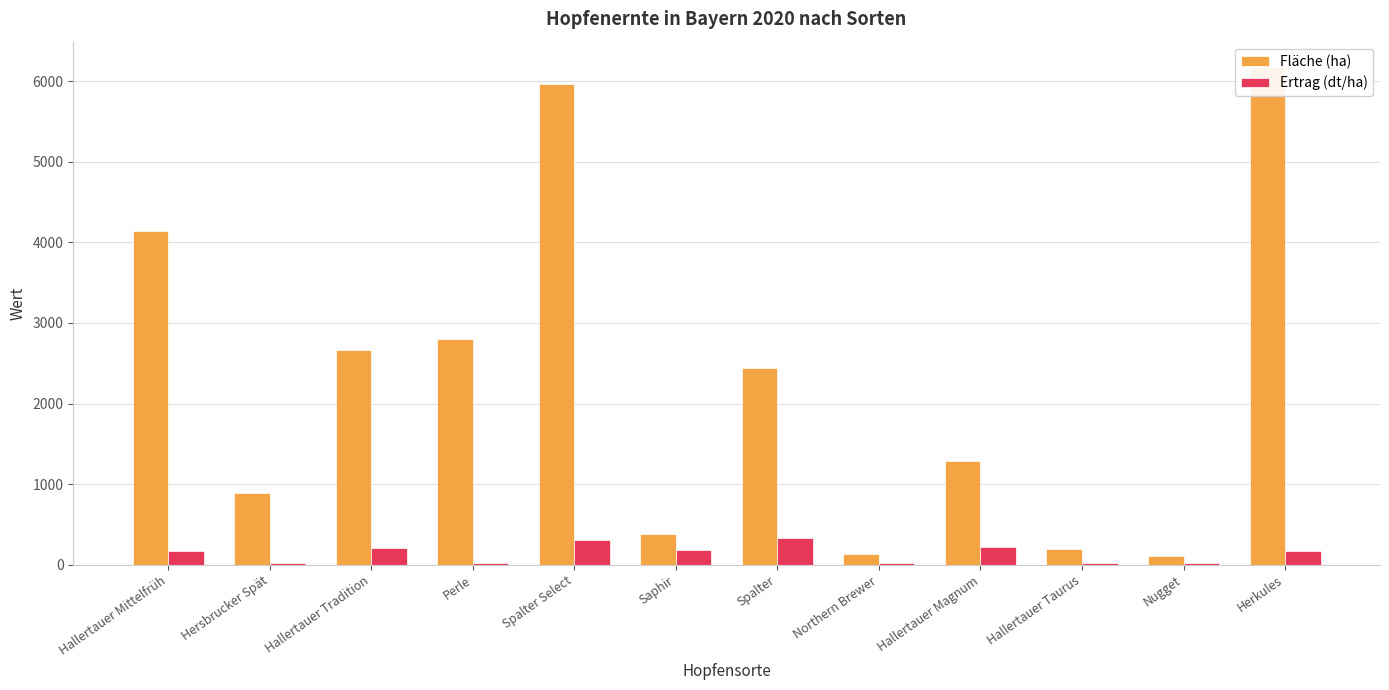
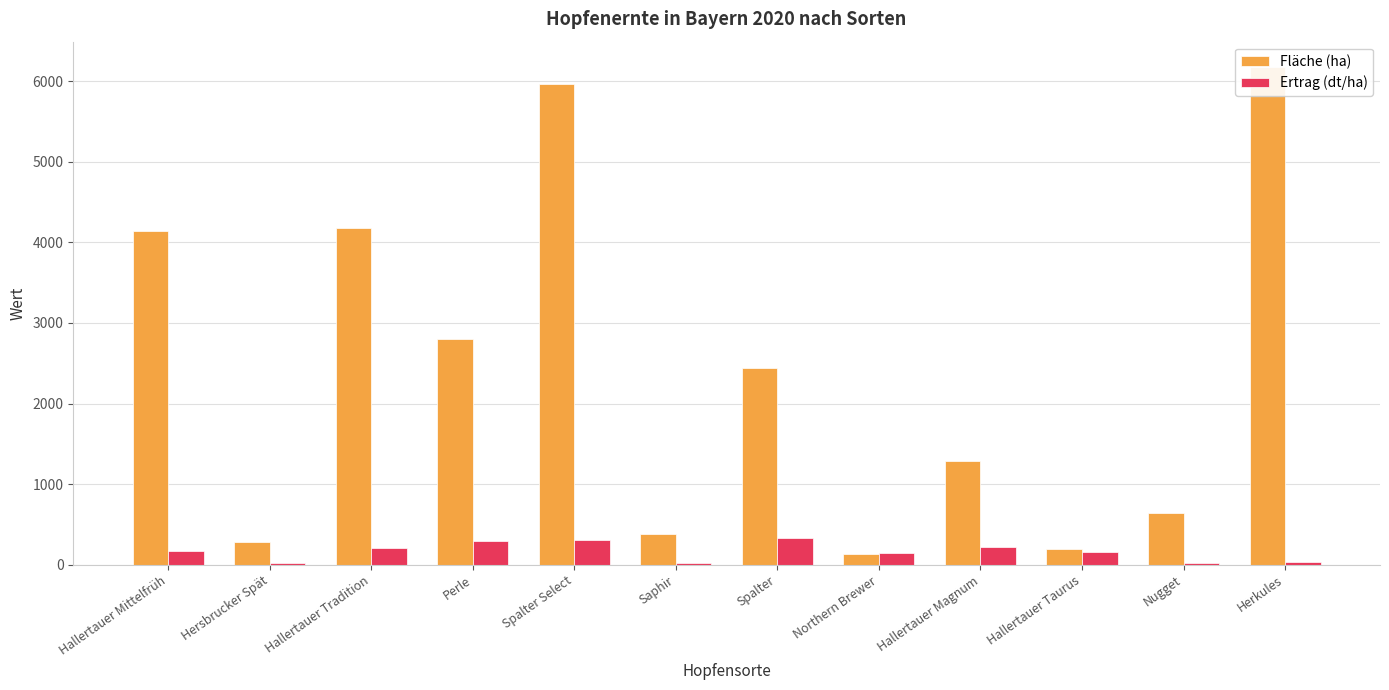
Fläche (ha), Hersbrucker Spät: 900 -> 300
Fläche (ha), Hallertauer Tradition: 2700 -> 4200
Ertrag (dt/ha), Perle: 0 -> 300
Ertrag (dt/ha), Saphir: 200 -> 0
Ertrag (dt/ha), Northern Brewer: 0 -> 100
Ertrag (dt/ha), Hallertauer Taurus: 0 -> 200
Fläche (ha), Nugget: 100 -> 600
Ertrag (dt/ha), Herkules: 200 -> 0
